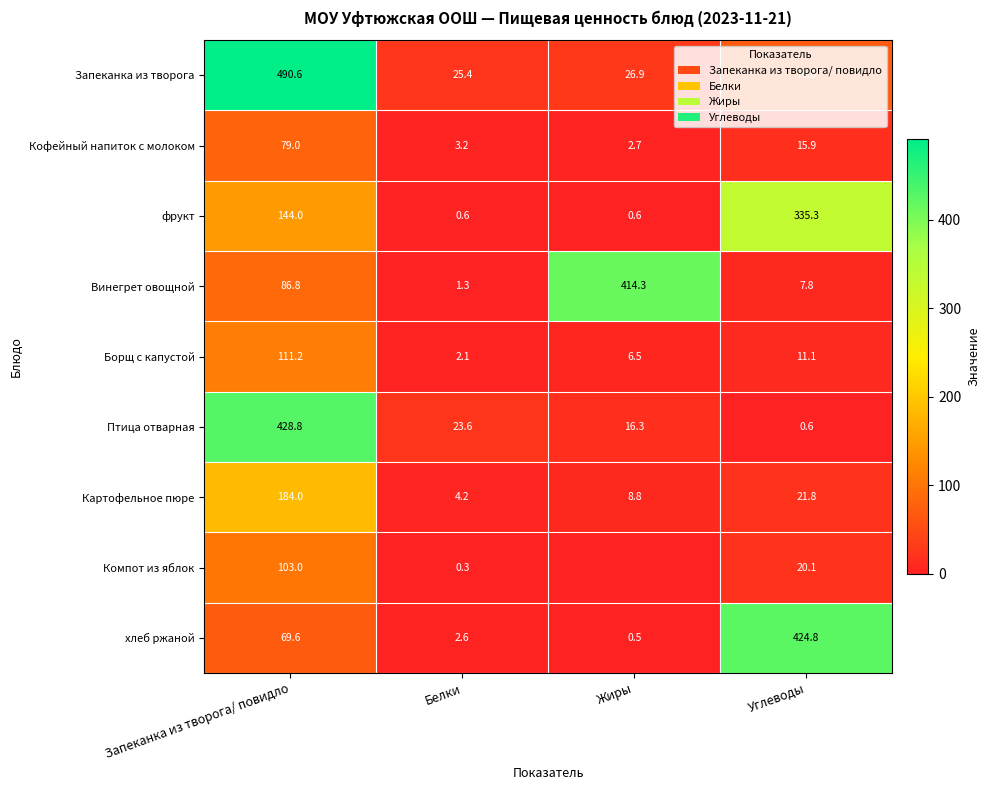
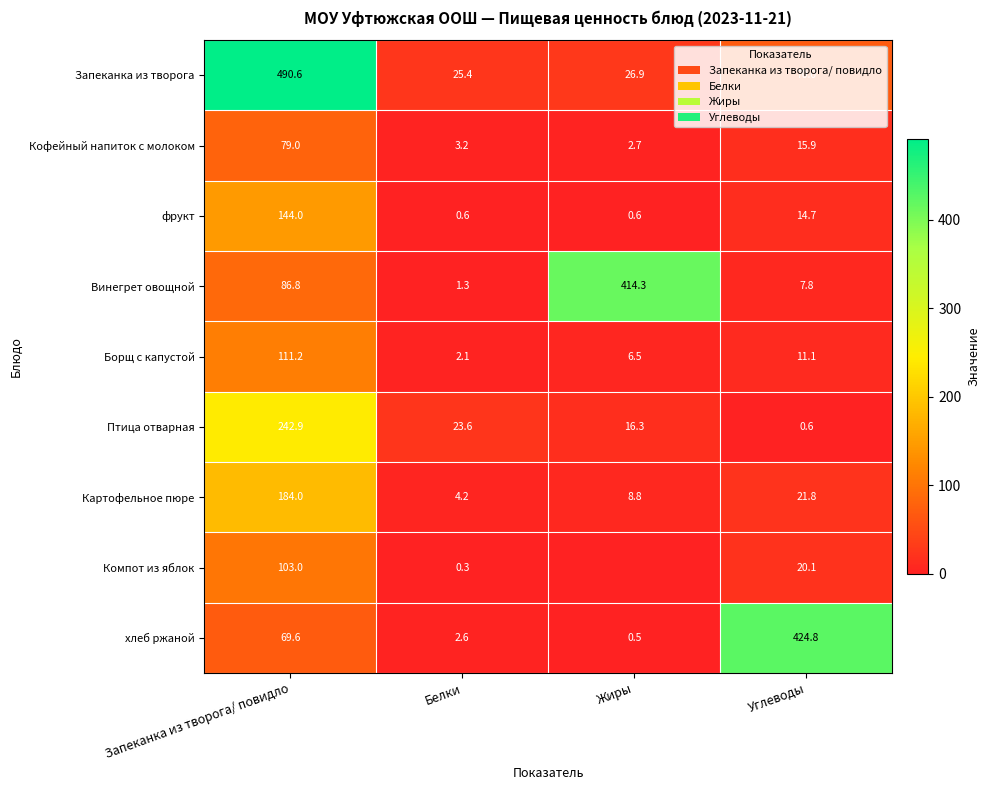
фрукт, Углеводы: 335.3 -> 14.7
Птица отварная, Запеканка из творога/ повидло: 428.8 -> 242.9
